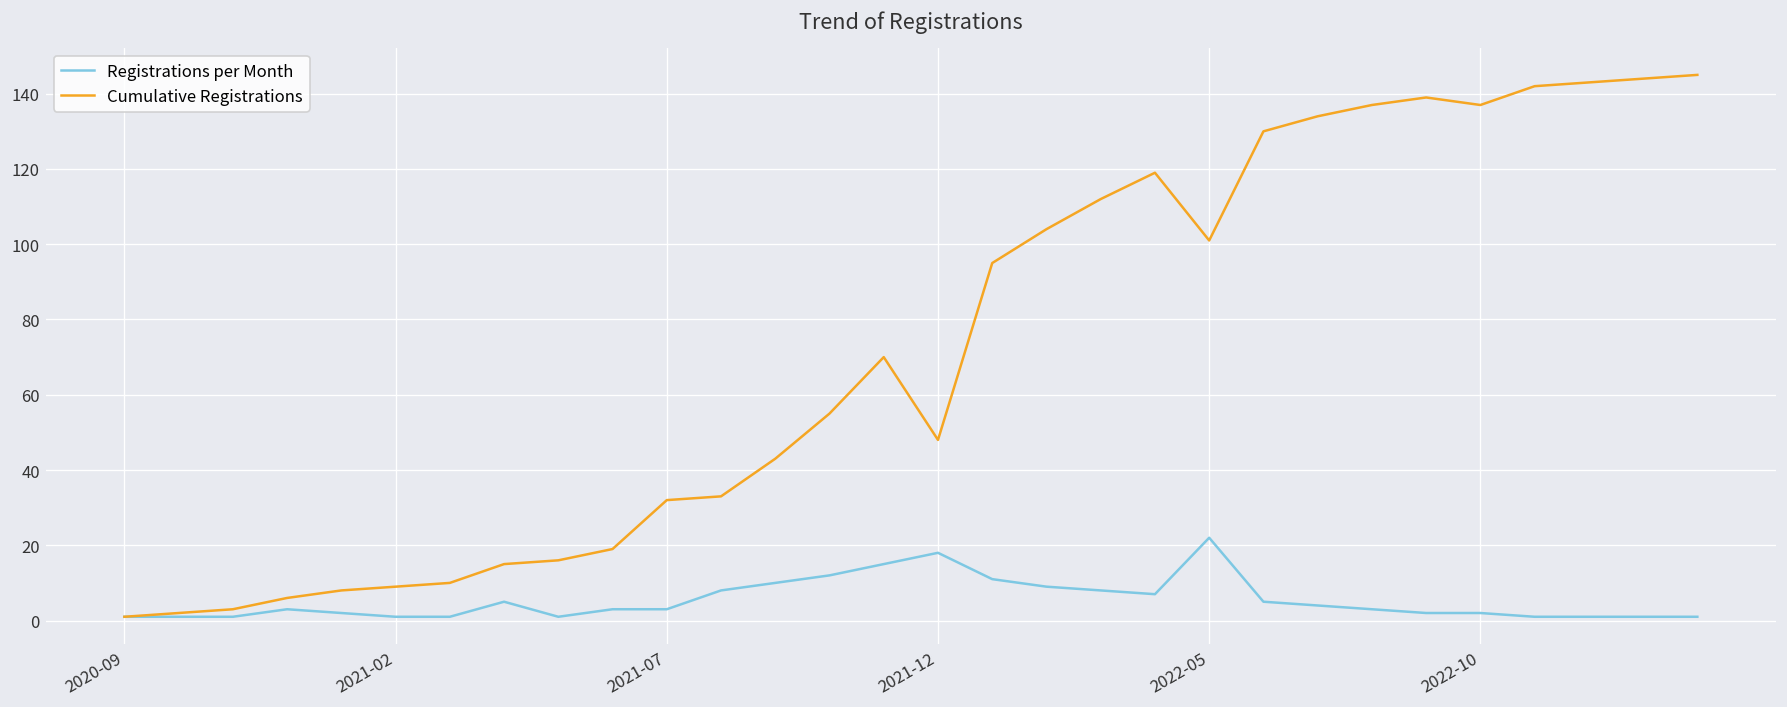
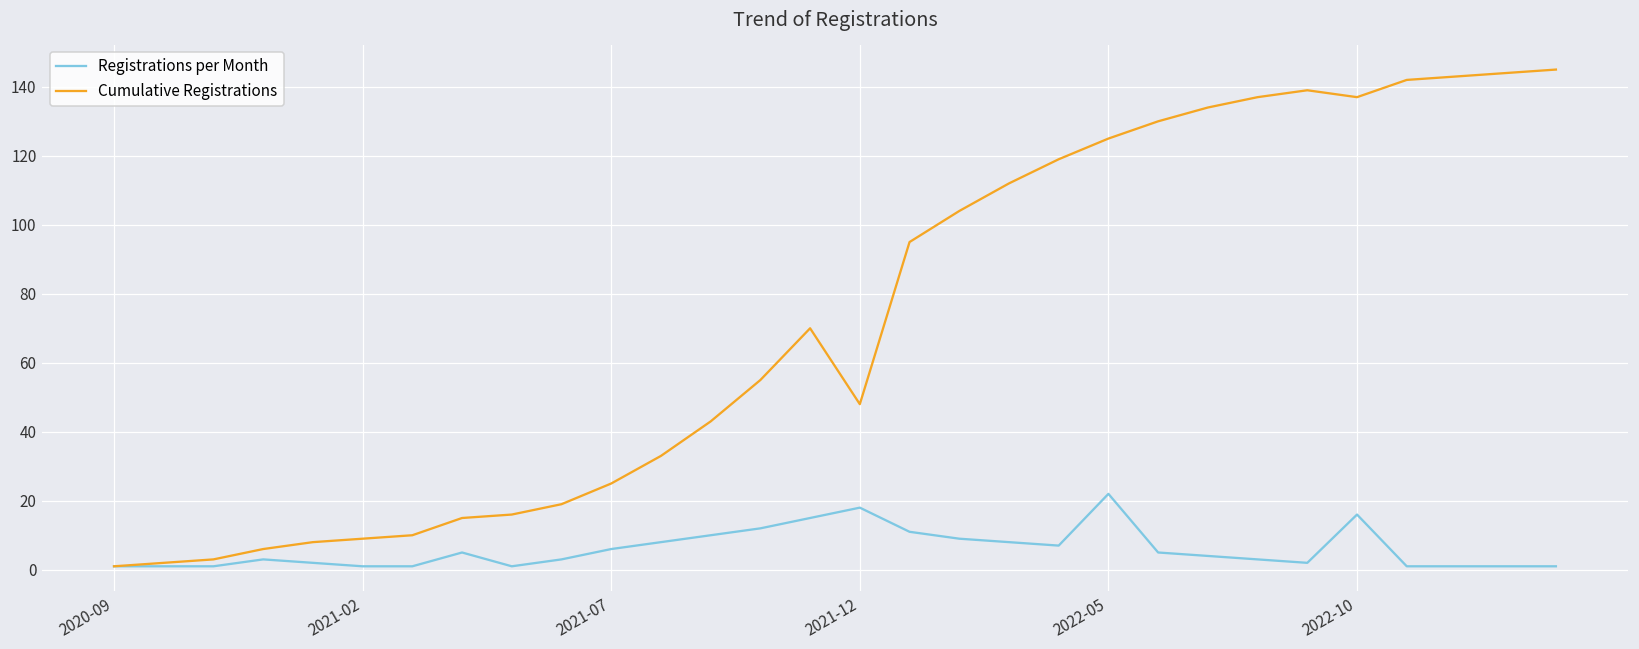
Registrations per Month, 2021-07: 3 -> 6
Cumulative Registrations, 2021-07: 32 -> 25
Cumulative Registrations, 2022-05: 101 -> 125
Registrations per Month, 2022-10: 2 -> 16
